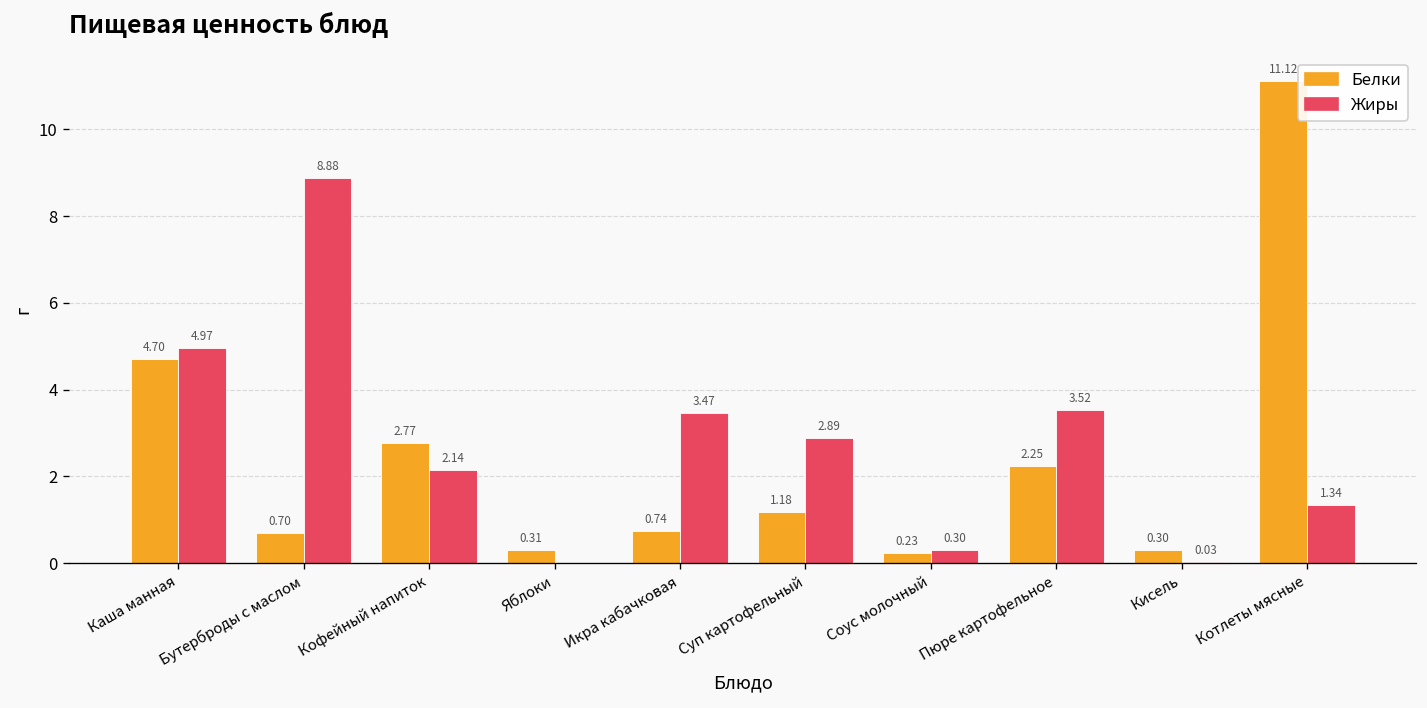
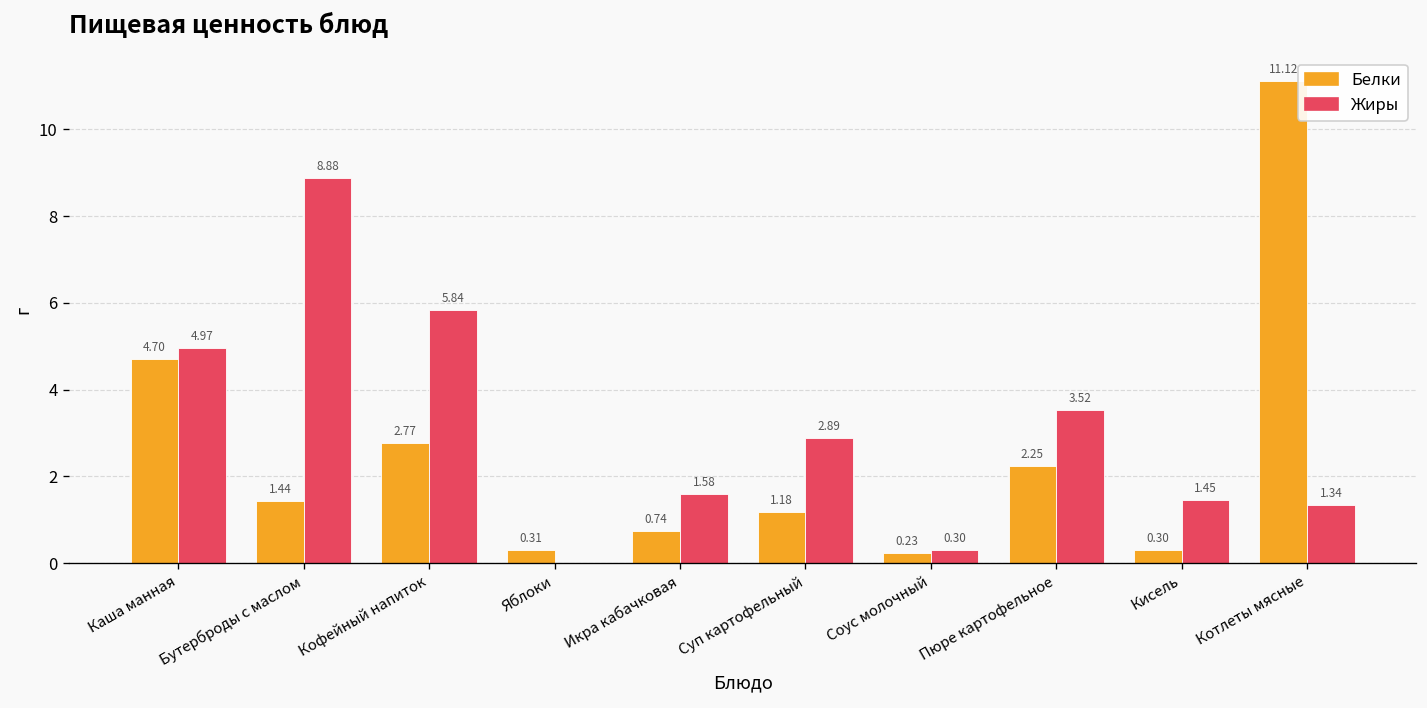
Белки, Бутерброды с маслом: 0.70 -> 1.44
Жиры, Кофейный напиток: 2.14 -> 5.84
Жиры, Икра кабачковая: 3.47 -> 1.58
Жиры, Кисель: 0.03 -> 1.45
